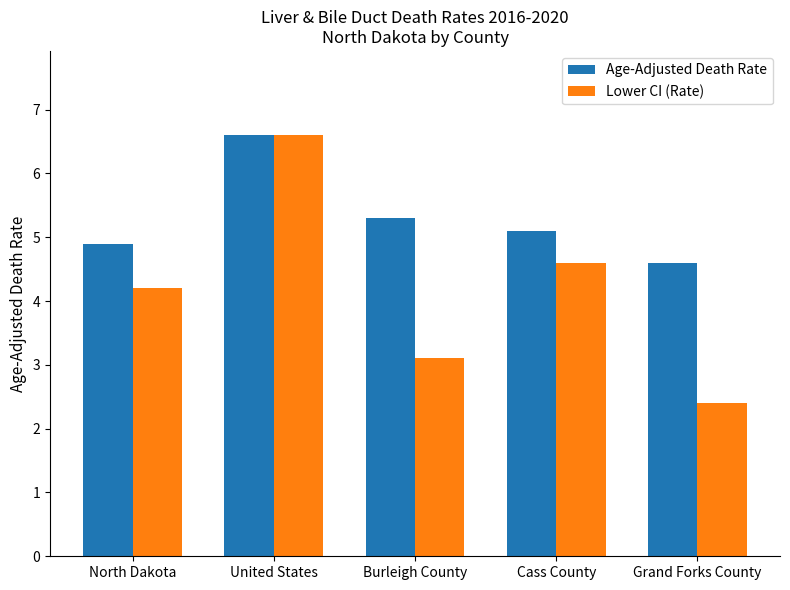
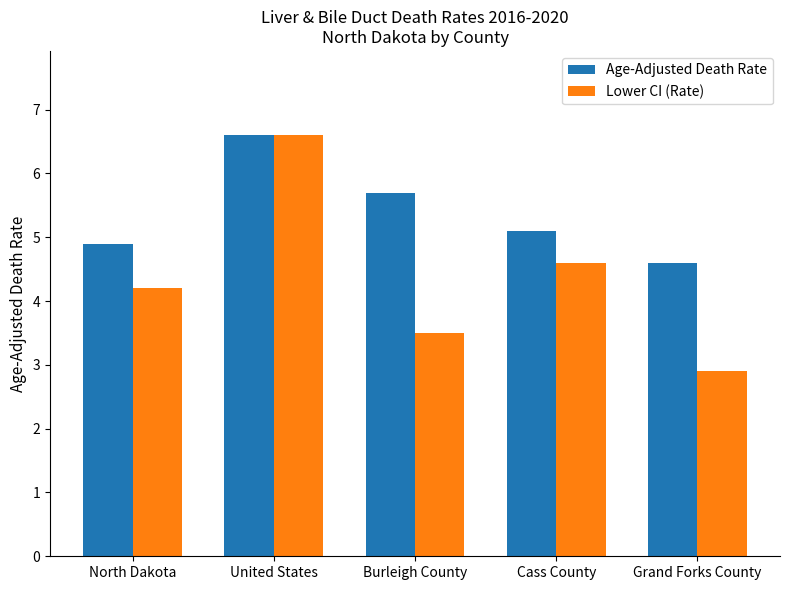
Age-Adjusted Death Rate, Burleigh County: 5.3 -> 5.7
Lower CI (Rate), Burleigh County: 3.1 -> 3.5
Lower CI (Rate), Grand Forks County: 2.4 -> 2.9
